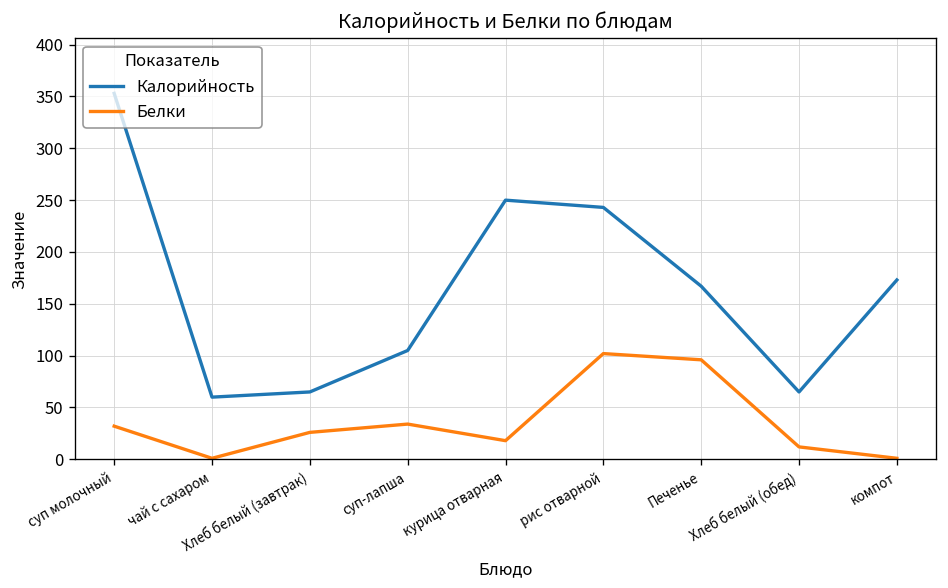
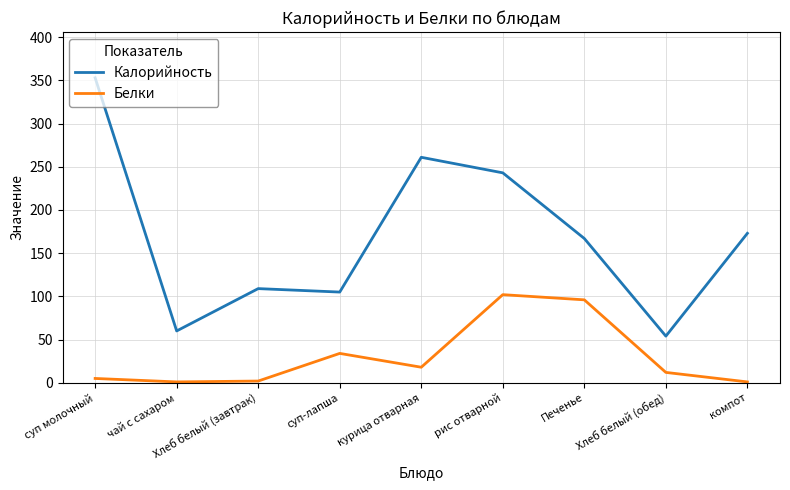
Белки, суп молочный: 30 -> 10
Калорийность, Хлеб белый (завтрак): 70 -> 110
Белки, Хлеб белый (завтрак): 30 -> 0
Калорийность, курица отварная: 250 -> 260
Калорийность, Хлеб белый (обед): 70 -> 50
